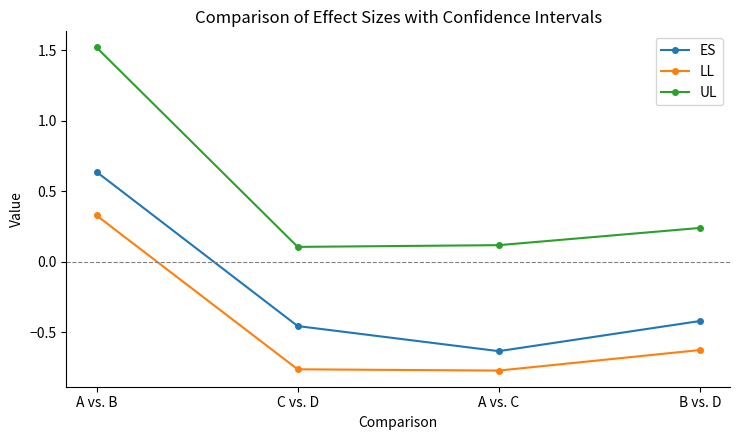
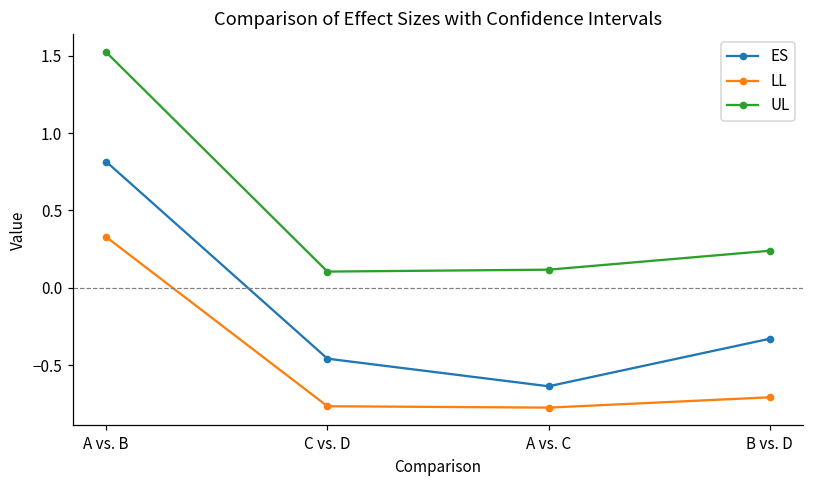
ES, A vs. B: 0.64 -> 0.81
ES, B vs. D: -0.42 -> -0.33
LL, B vs. D: -0.63 -> -0.71
